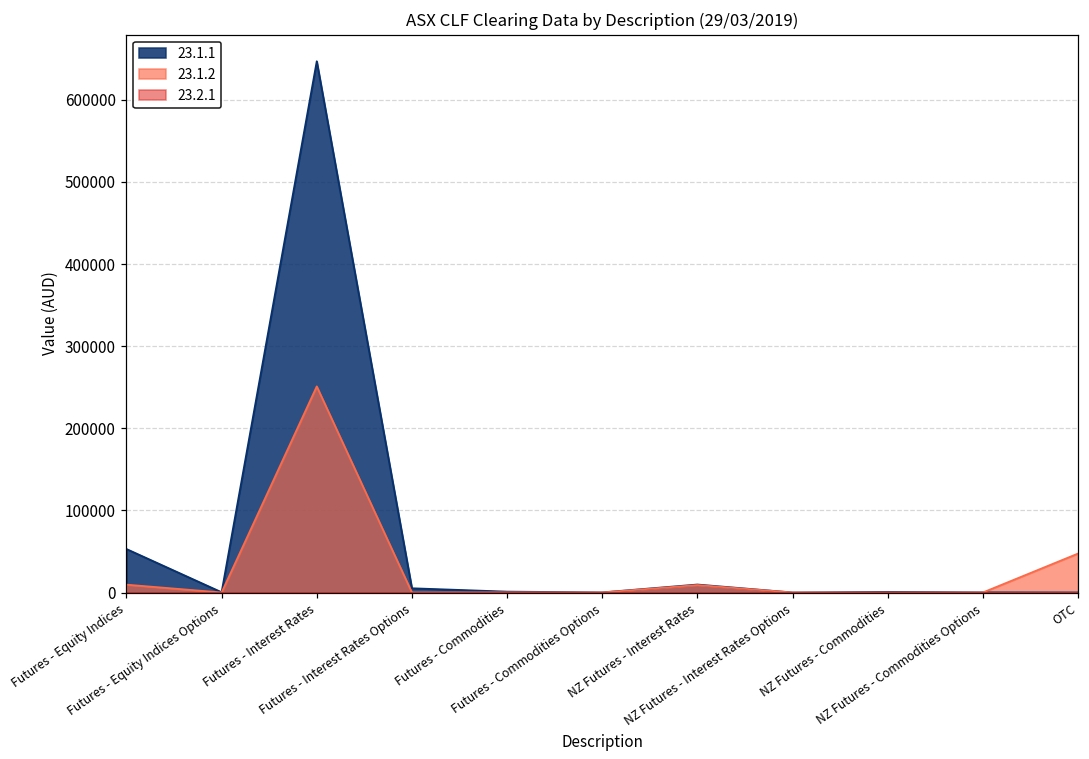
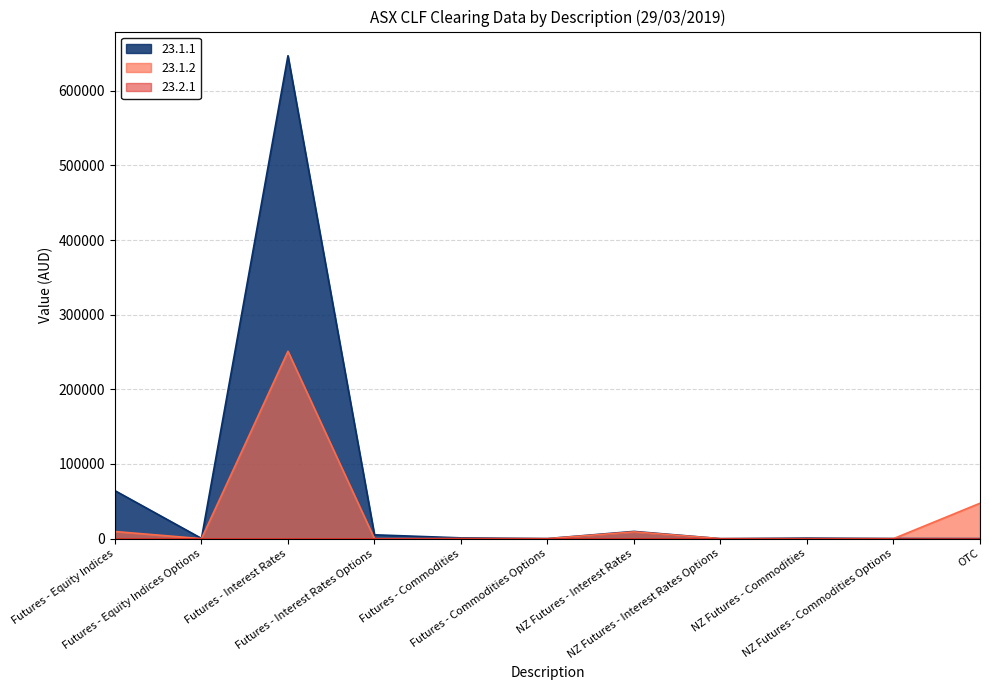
23.1.1, Futures - Equity Indices: 50000 -> 60000
